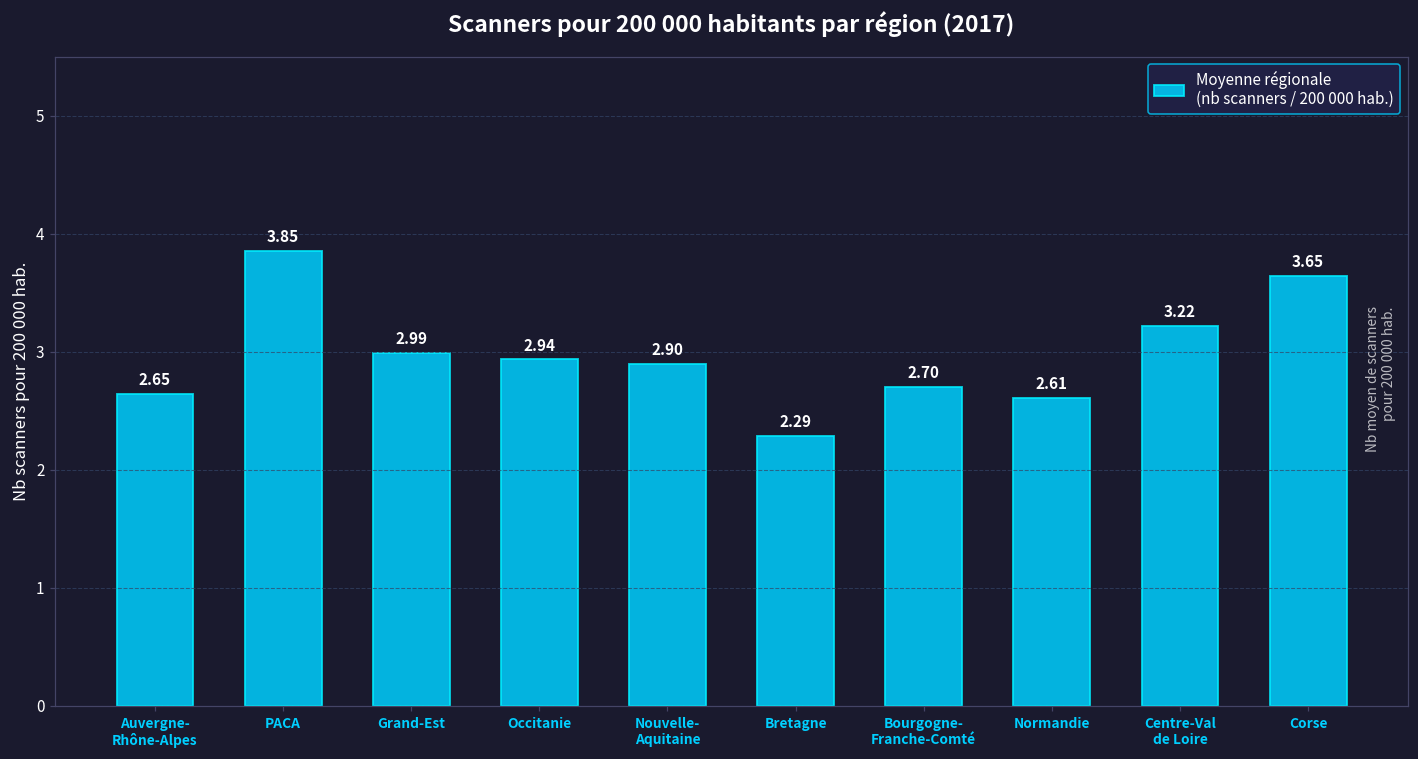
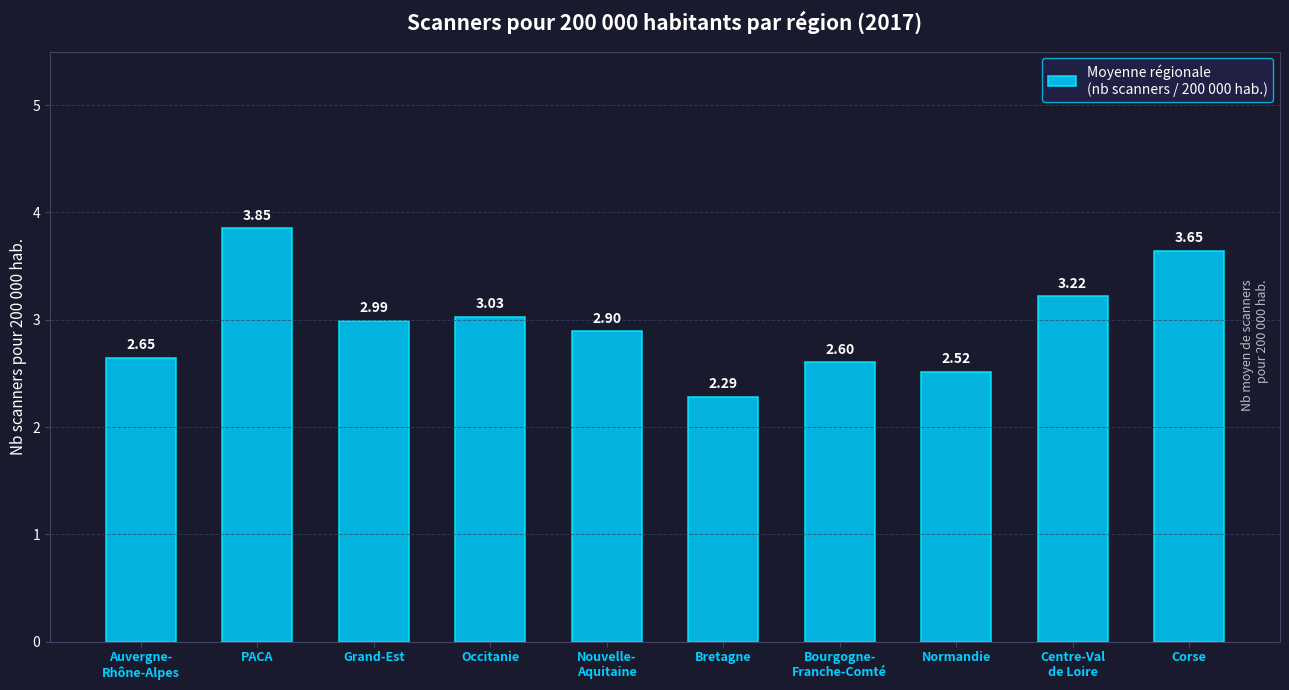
Occitanie: 2.94 -> 3.03
Bourgogne- Franche-Comté: 2.70 -> 2.60
Normandie: 2.61 -> 2.52
